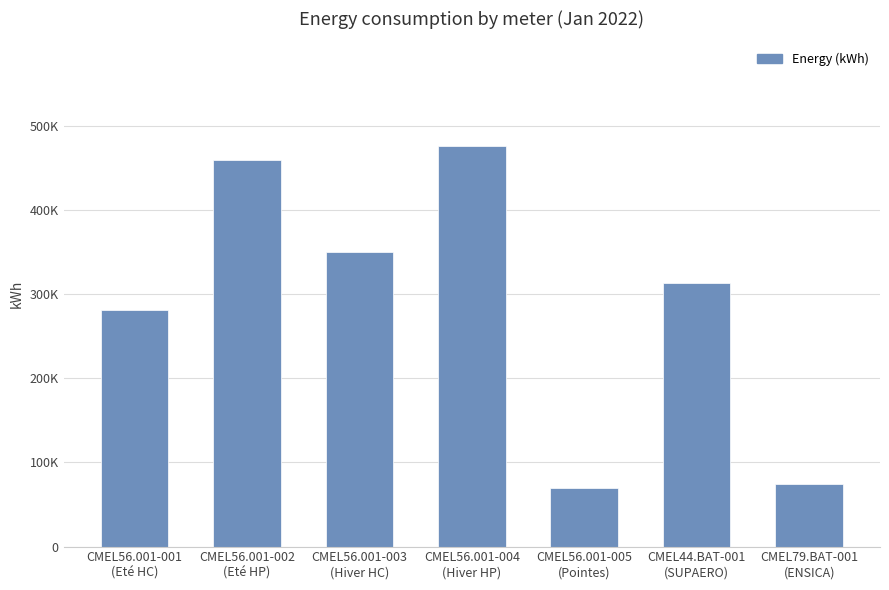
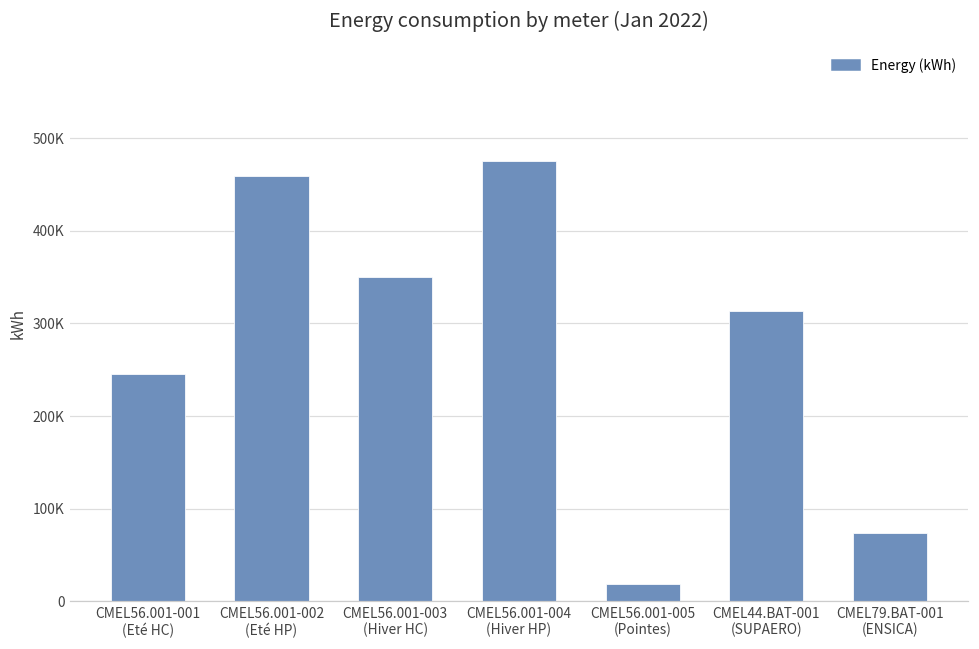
CMEL56.001-001 (Eté HC): 280000 -> 250000
CMEL56.001-005 (Pointes): 70000 -> 20000
